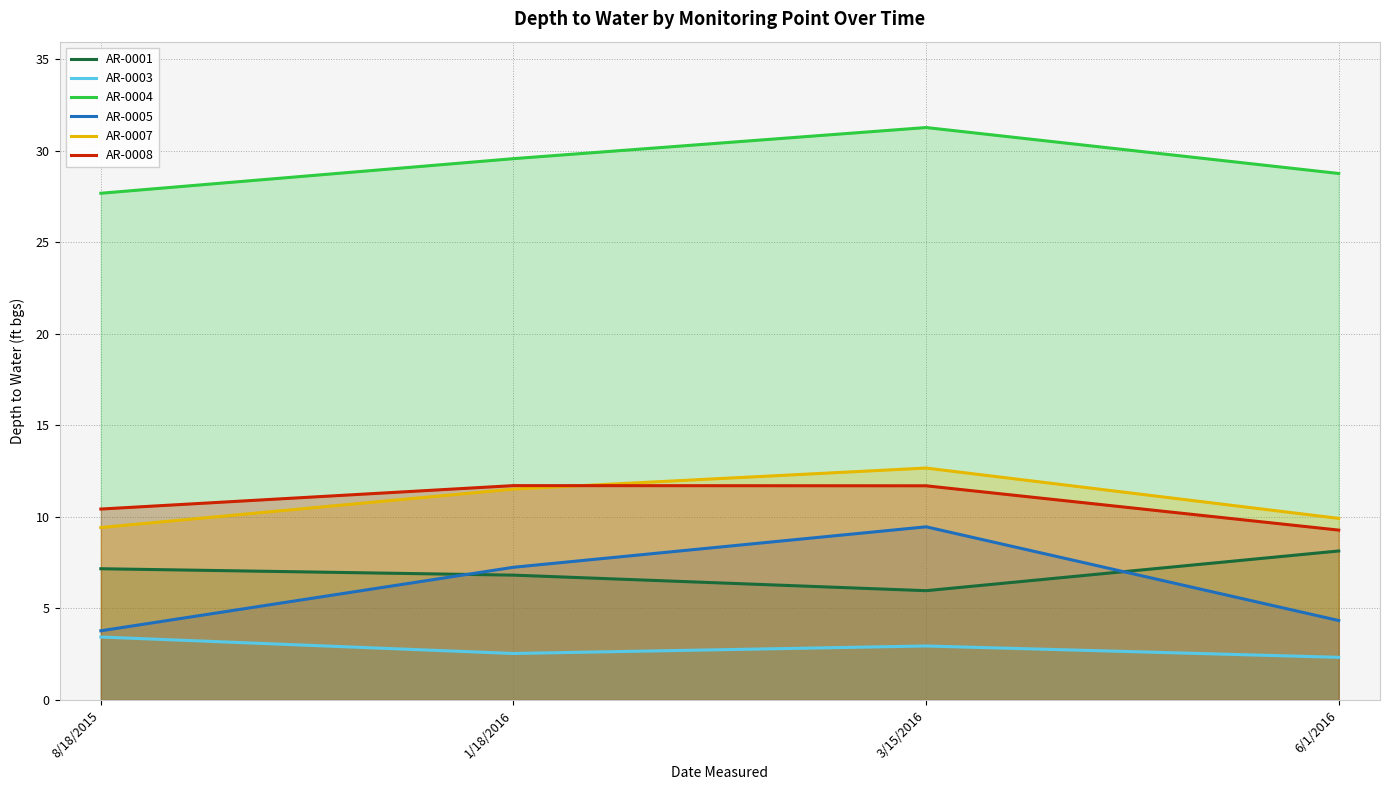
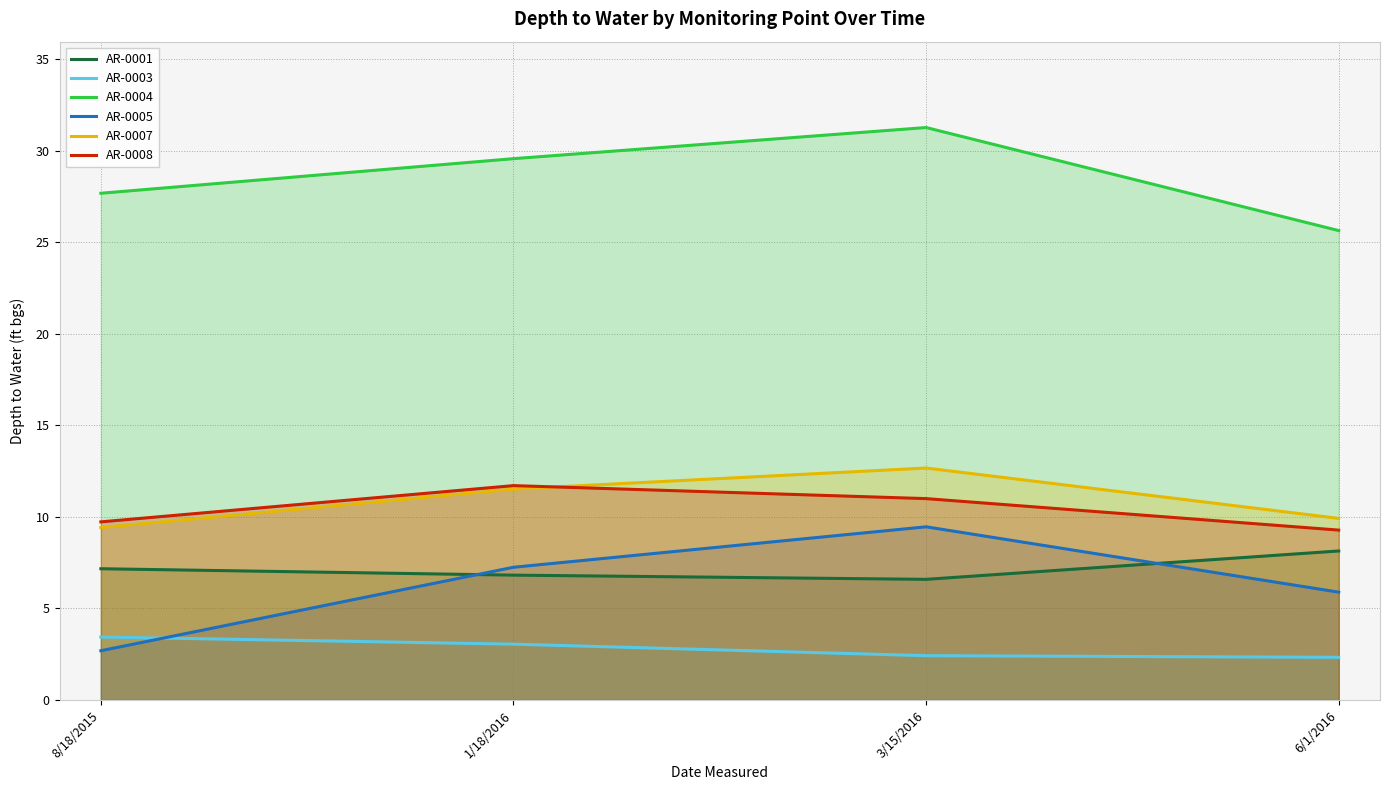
AR-0005, 8/18/2015: 3.8 -> 2.7
AR-0008, 8/18/2015: 10.4 -> 9.7
AR-0003, 1/18/2016: 2.5 -> 3.1
AR-0001, 3/15/2016: 6.0 -> 6.6
AR-0003, 3/15/2016: 3.0 -> 2.4
AR-0008, 3/15/2016: 11.7 -> 11.0
AR-0004, 6/1/2016: 28.8 -> 25.6
AR-0005, 6/1/2016: 4.3 -> 5.9
